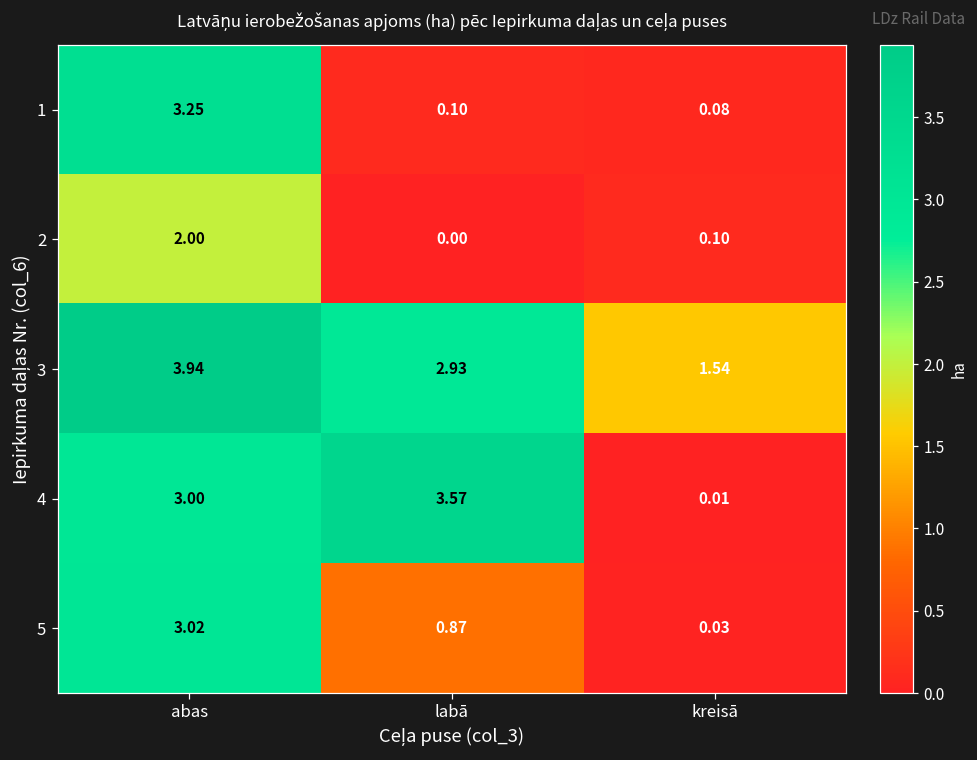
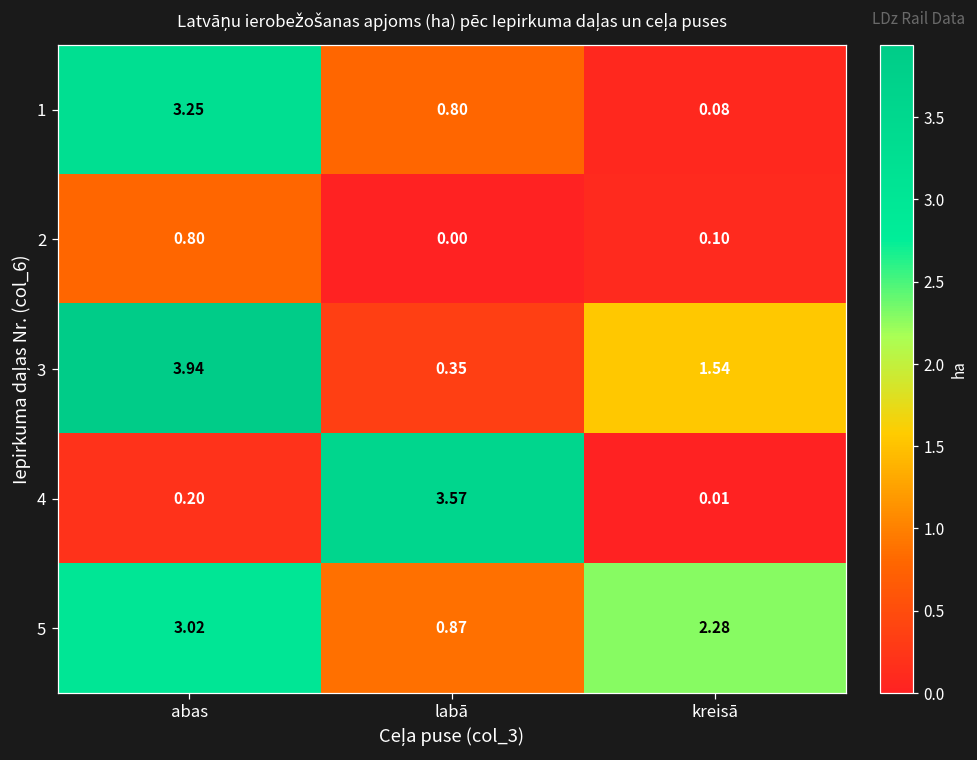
1, labā: 0.10 -> 0.80
2, abas: 2.00 -> 0.80
3, labā: 2.93 -> 0.35
4, abas: 3.00 -> 0.20
5, kreisā: 0.03 -> 2.28
